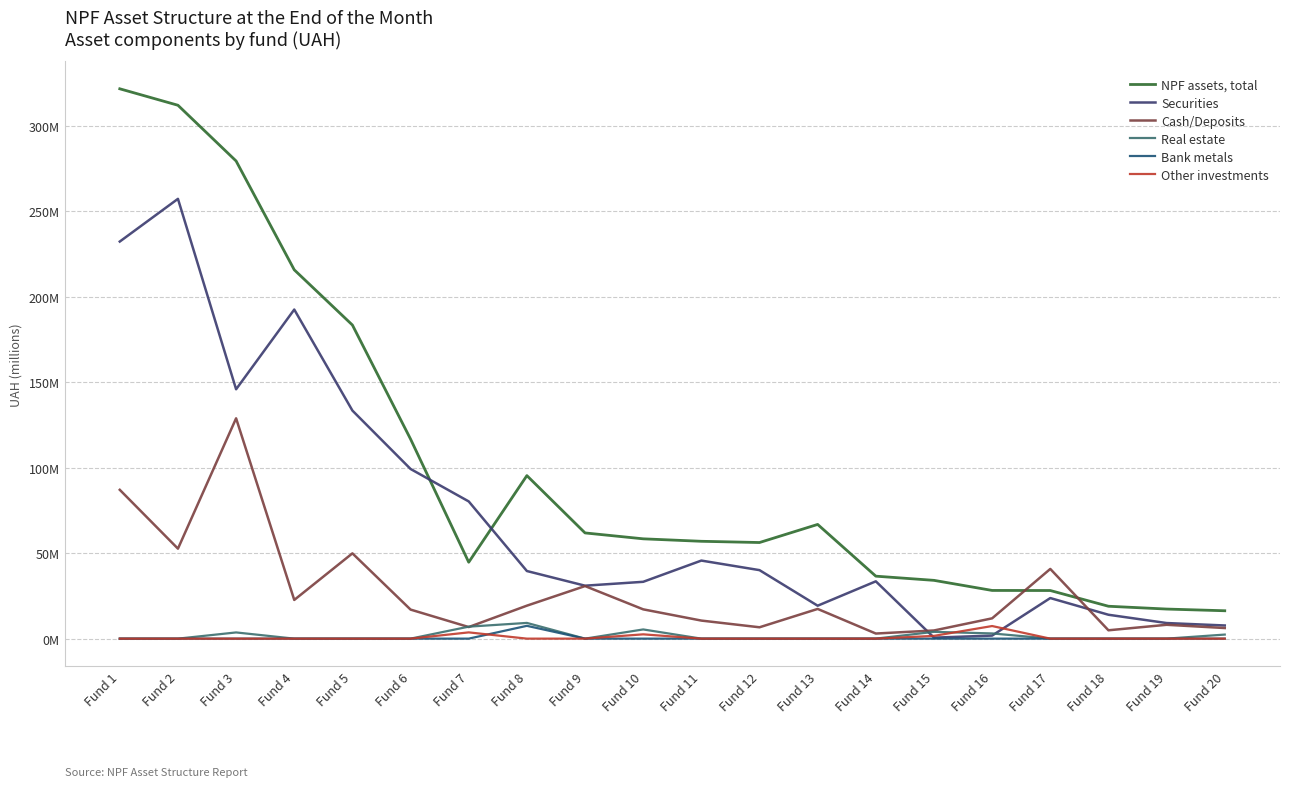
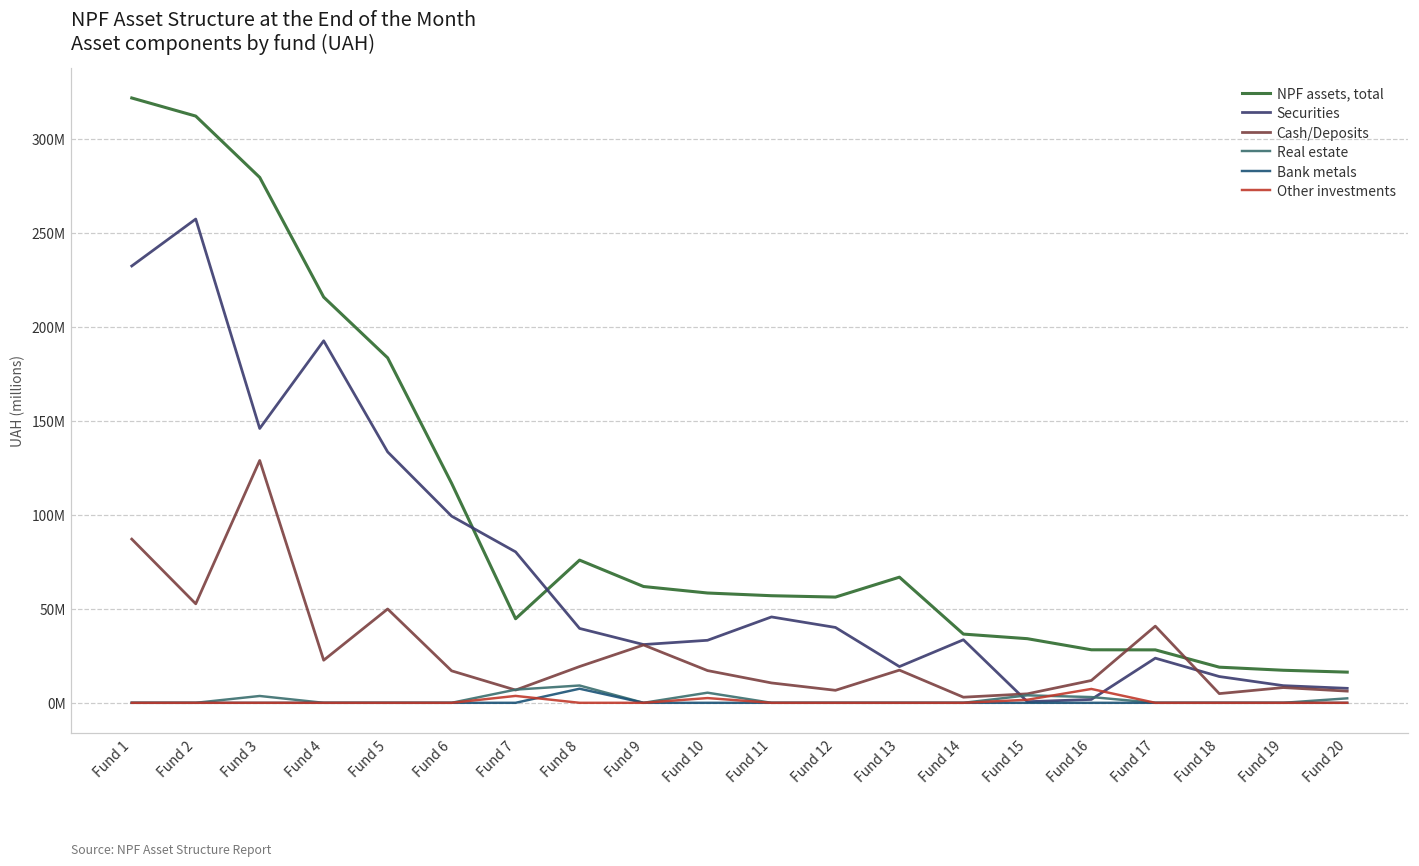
NPF assets, total, Fund 8: 95000000 -> 76000000
